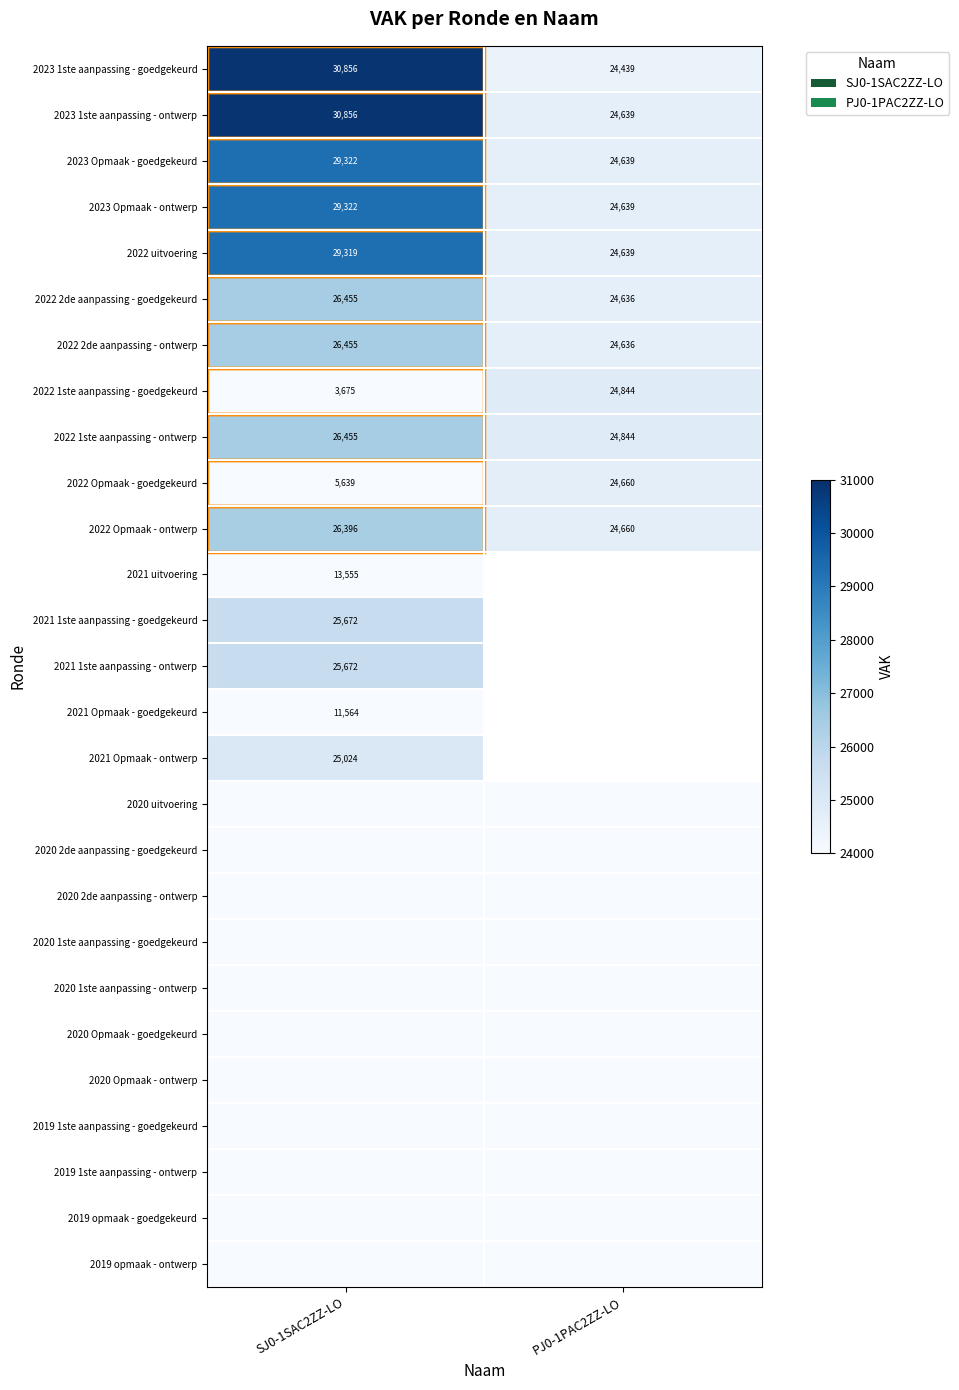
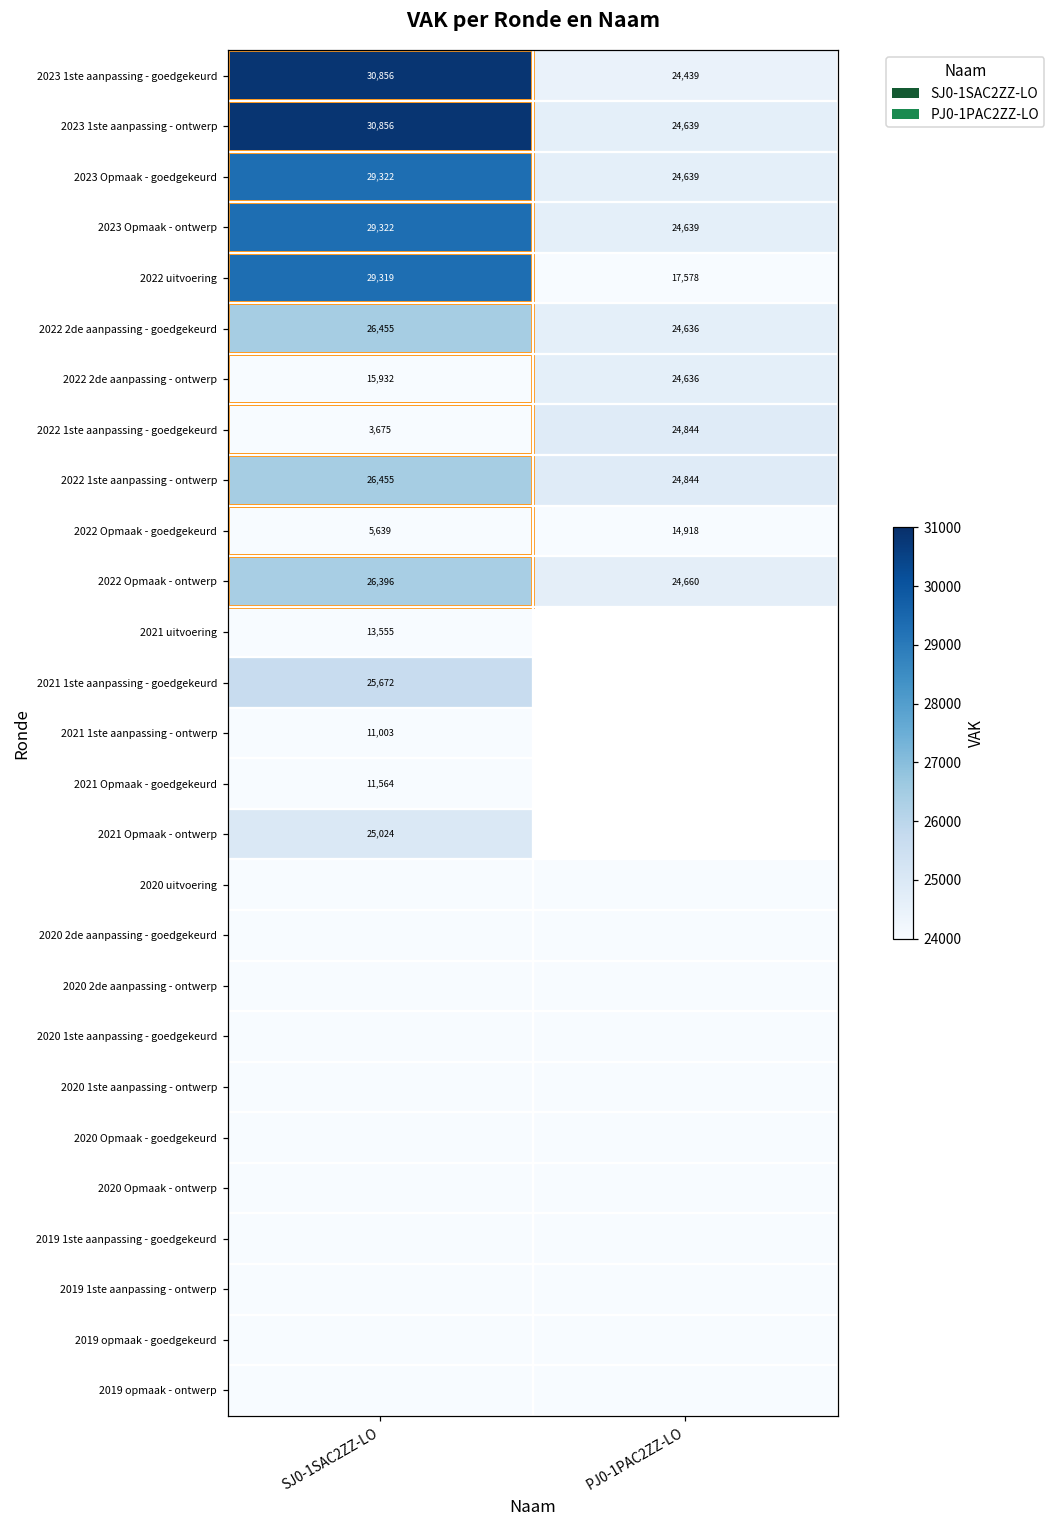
2022 uitvoering, PJ0-1PAC2ZZ-LO: 24,639 -> 17,578
2022 2de aanpassing - ontwerp, SJ0-1SAC2ZZ-LO: 26,455 -> 15,932
2022 Opmaak - goedgekeurd, PJ0-1PAC2ZZ-LO: 24,660 -> 14,918
2021 1ste aanpassing - ontwerp, SJ0-1SAC2ZZ-LO: 25,672 -> 11,003
